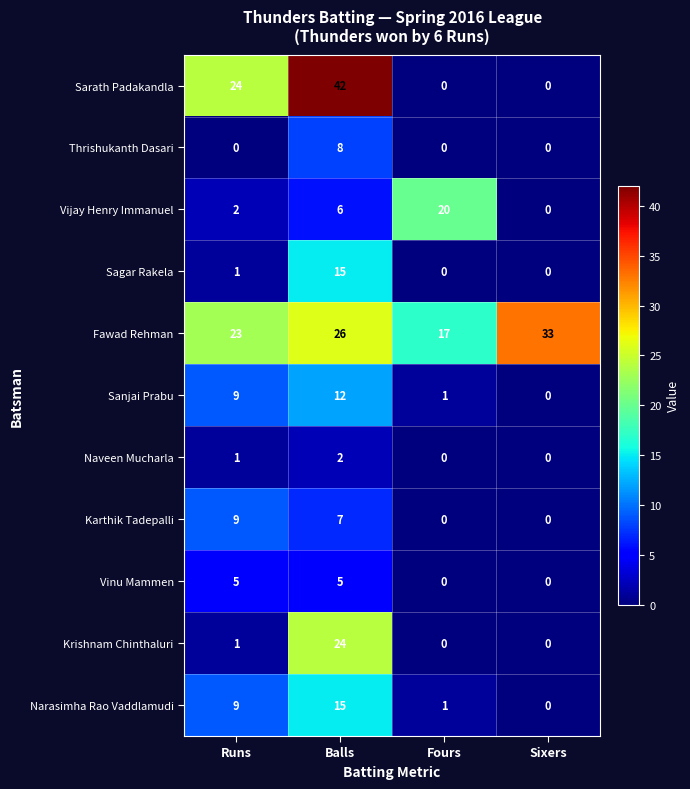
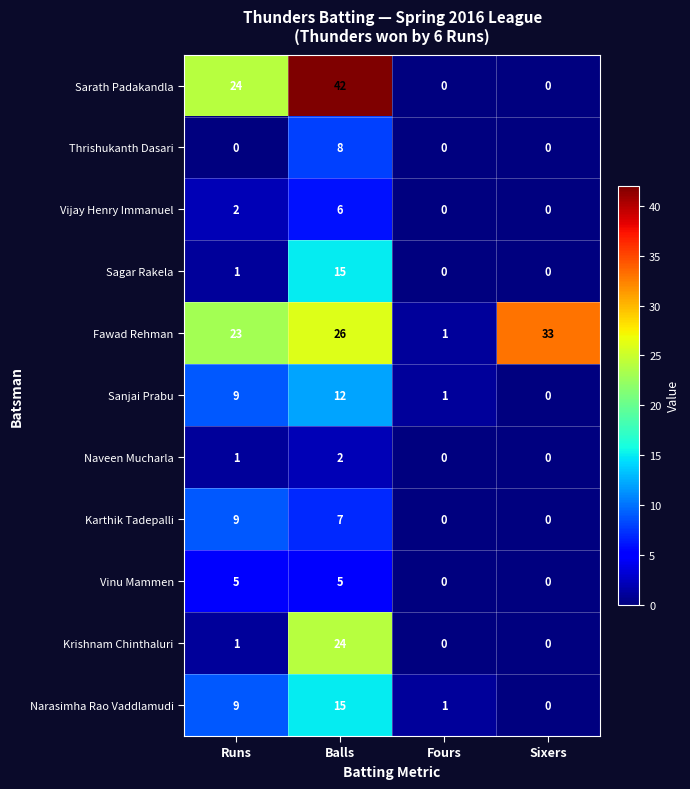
Vijay Henry Immanuel, Fours: 20 -> 0
Fawad Rehman, Fours: 17 -> 1
